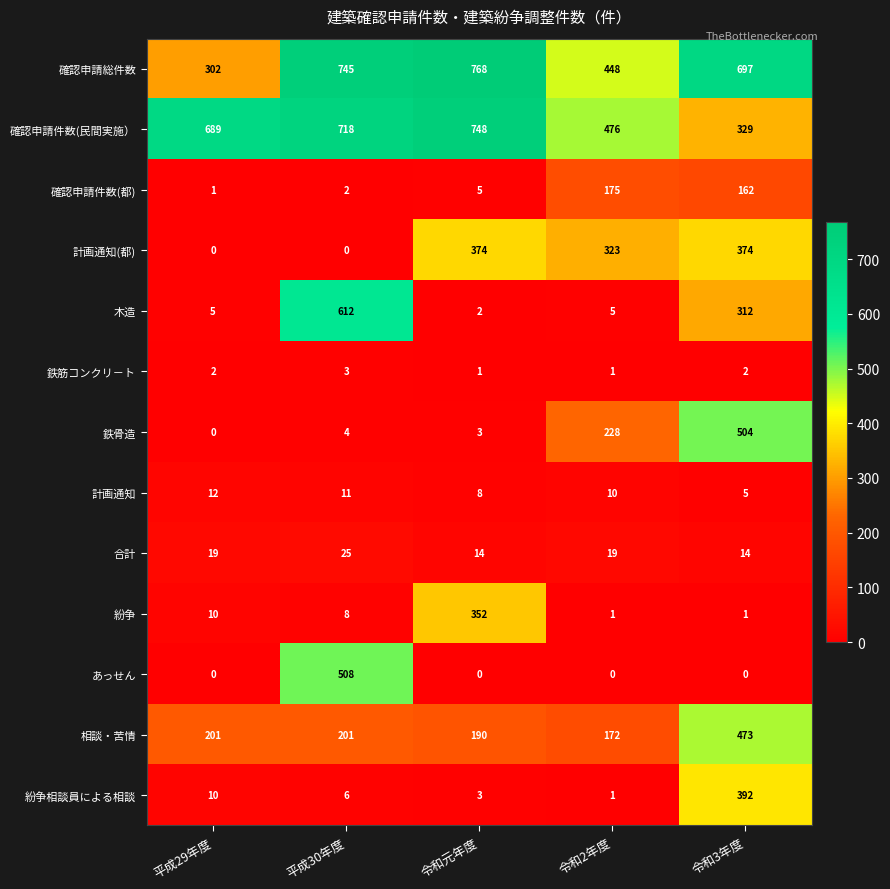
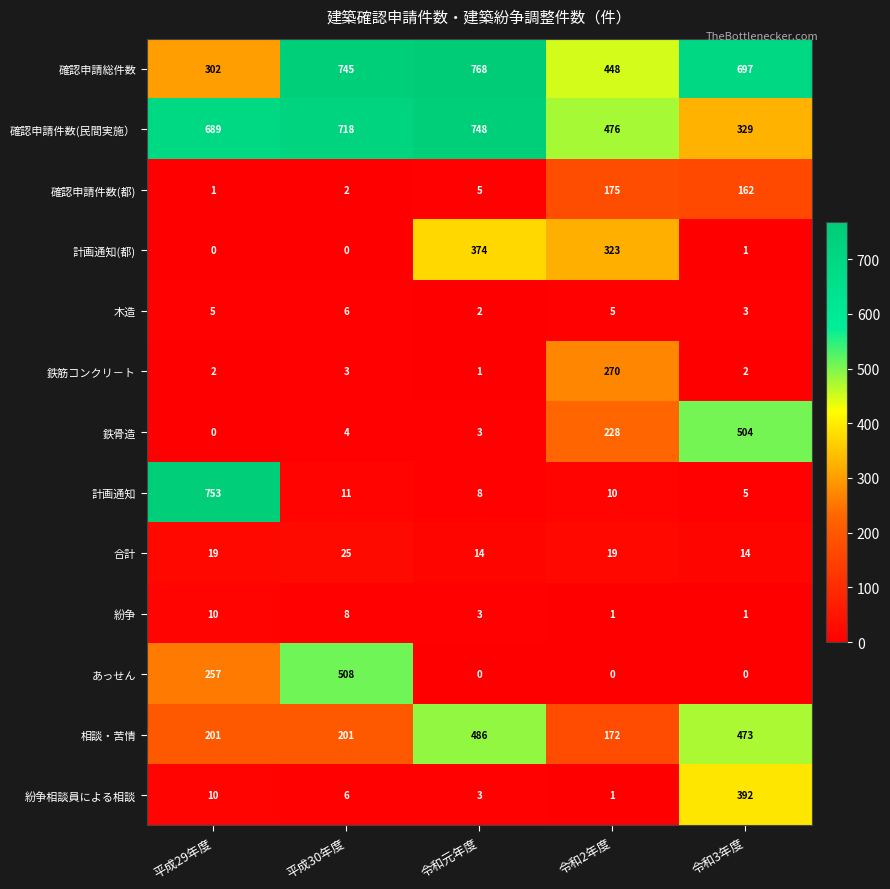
計画通知(都), 令和3年度: 374 -> 1
木造, 平成30年度: 612 -> 6
木造, 令和3年度: 312 -> 3
鉄筋コンクリ－ト, 令和2年度: 1 -> 270
計画通知, 平成29年度: 12 -> 753
紛争, 令和元年度: 352 -> 3
あっせん, 平成29年度: 0 -> 257
相談・苦情, 令和元年度: 190 -> 486
